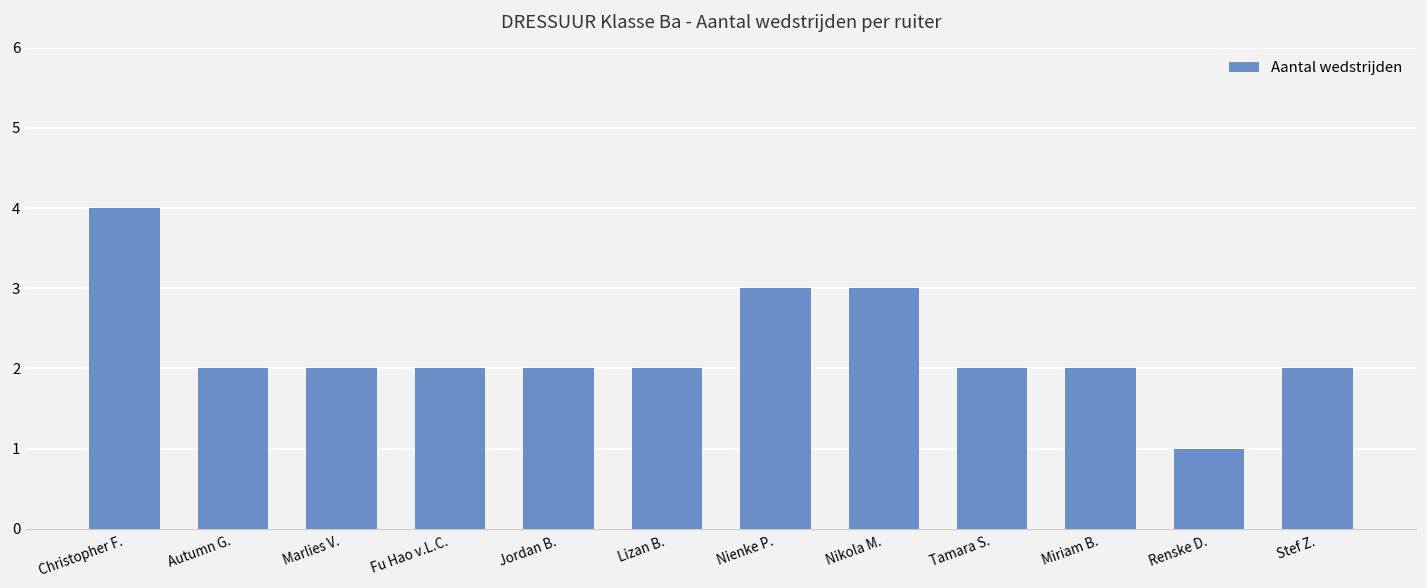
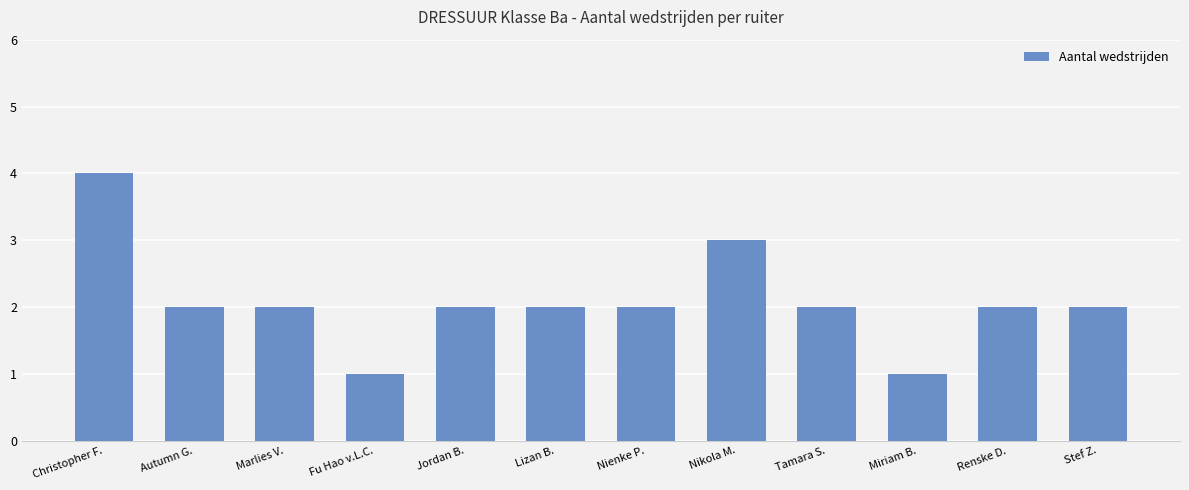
Fu Hao v.L.C.: 2 -> 1
Nienke P.: 3 -> 2
Miriam B.: 2 -> 1
Renske D.: 1 -> 2
